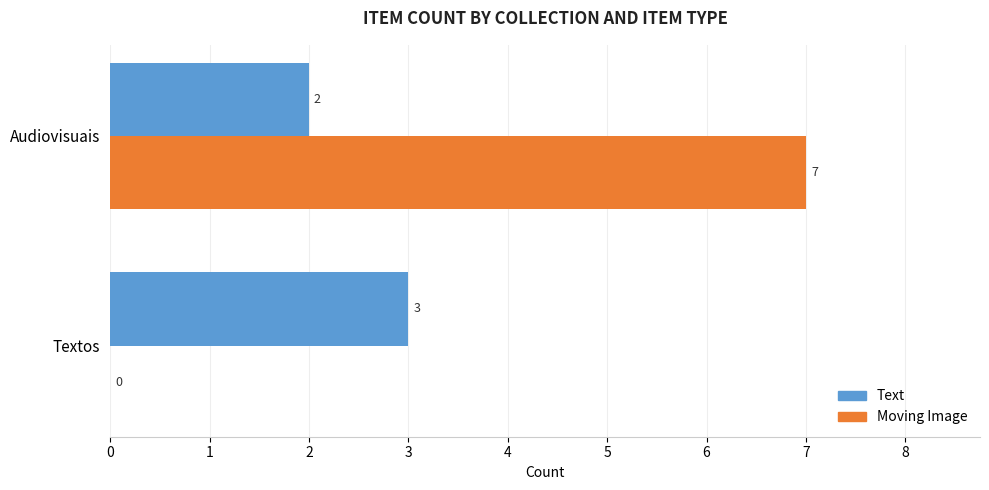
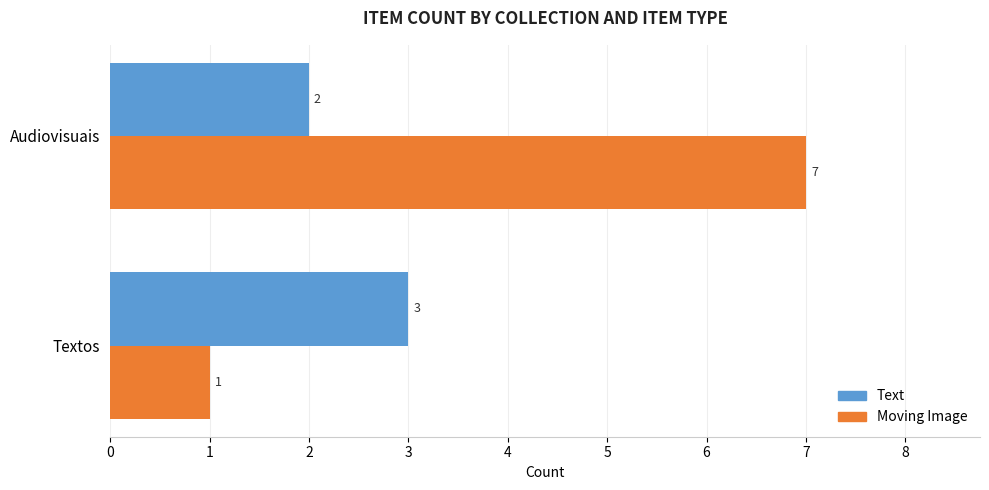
Moving Image, Textos: 0 -> 1
